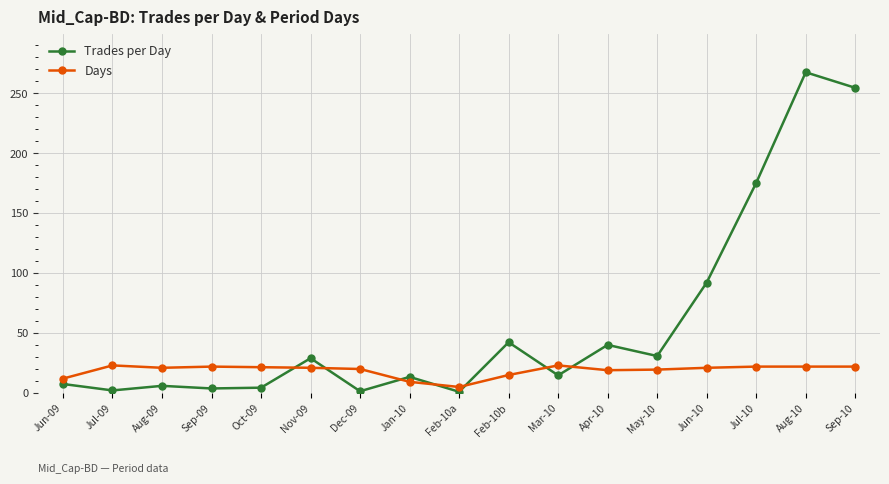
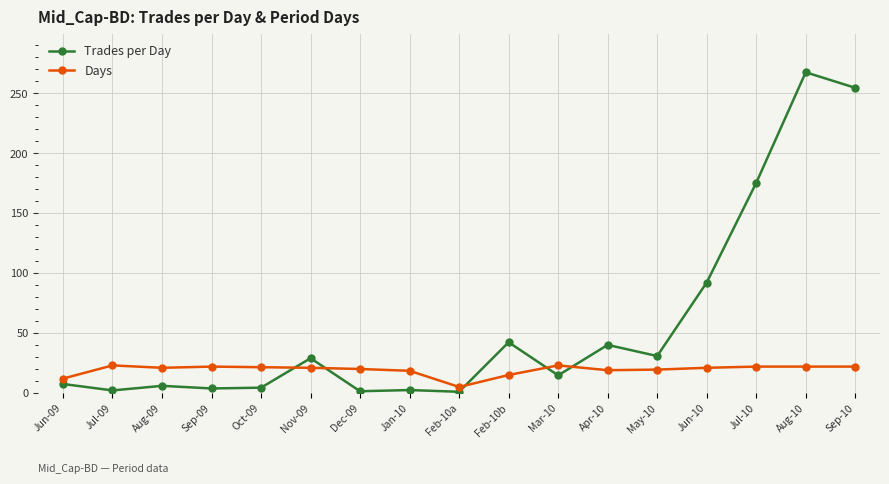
Trades per Day, Jan-10: 13 -> 2
Days, Jan-10: 9 -> 19
